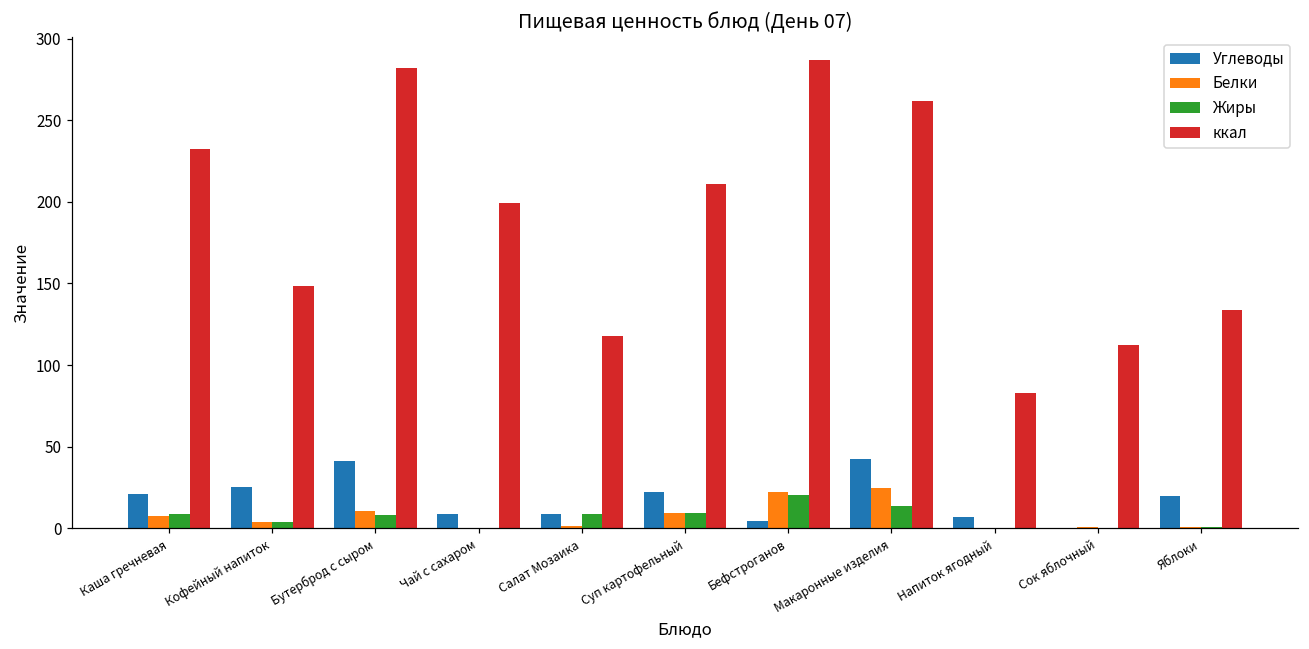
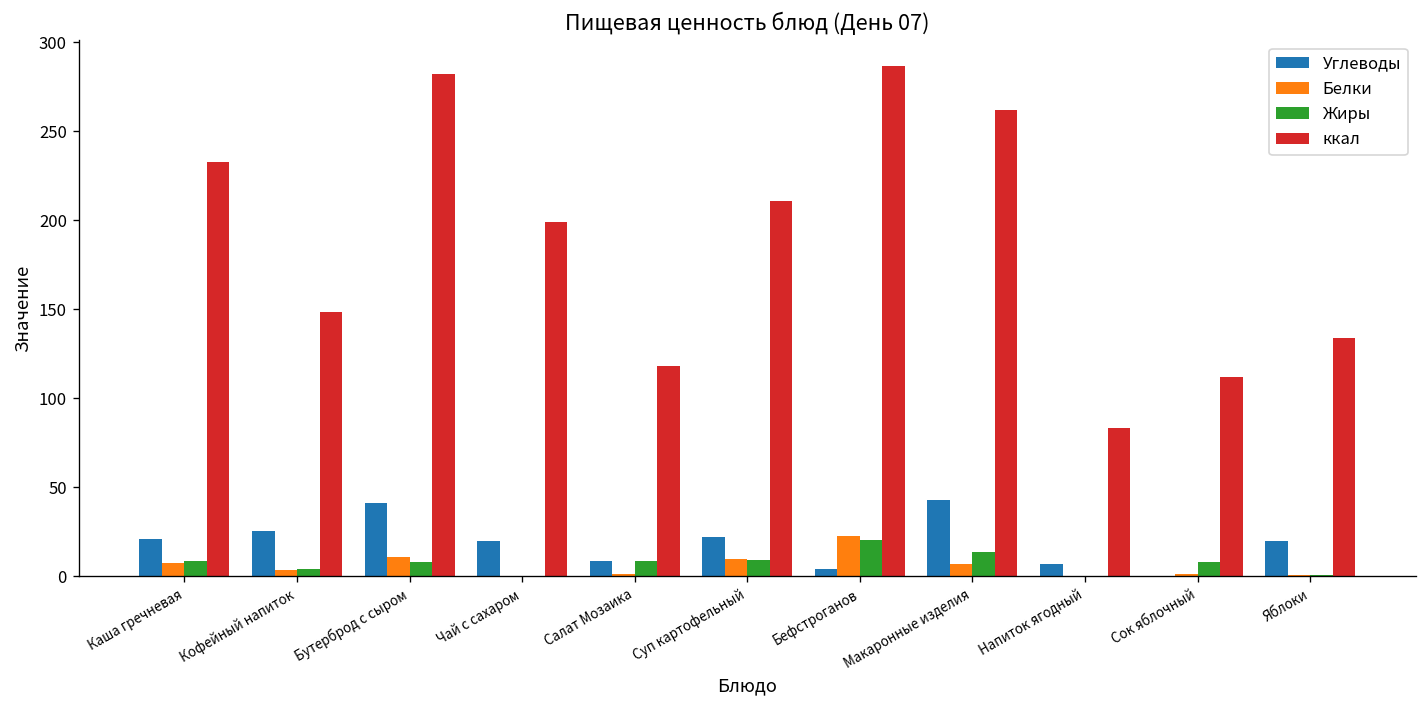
Углеводы, Чай с сахаром: 9 -> 20
Белки, Макаронные изделия: 25 -> 7
Жиры, Сок яблочный: 0 -> 8
